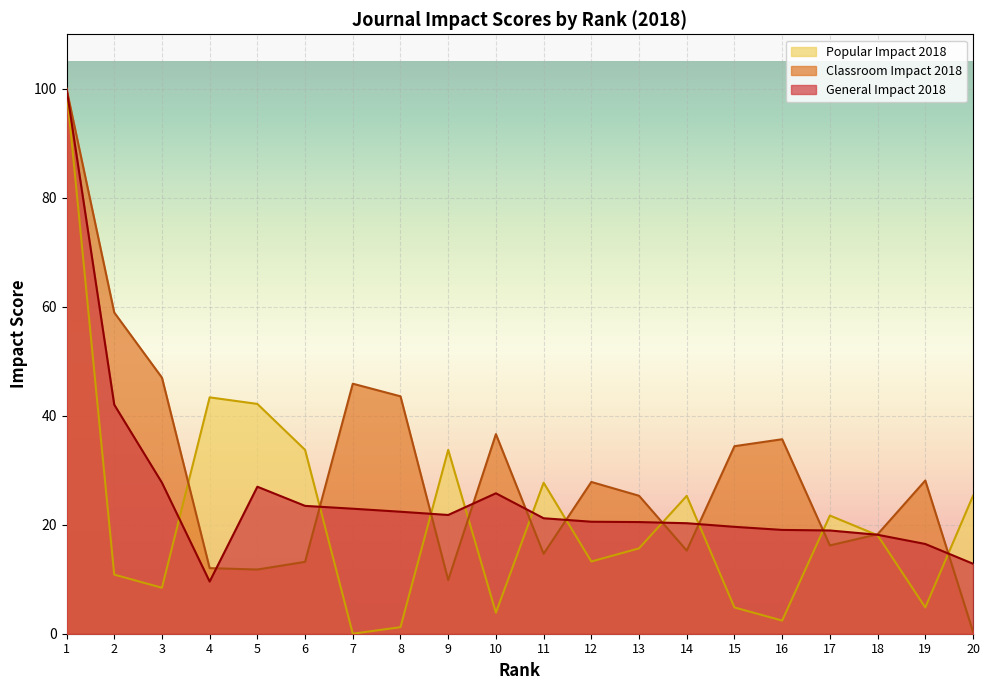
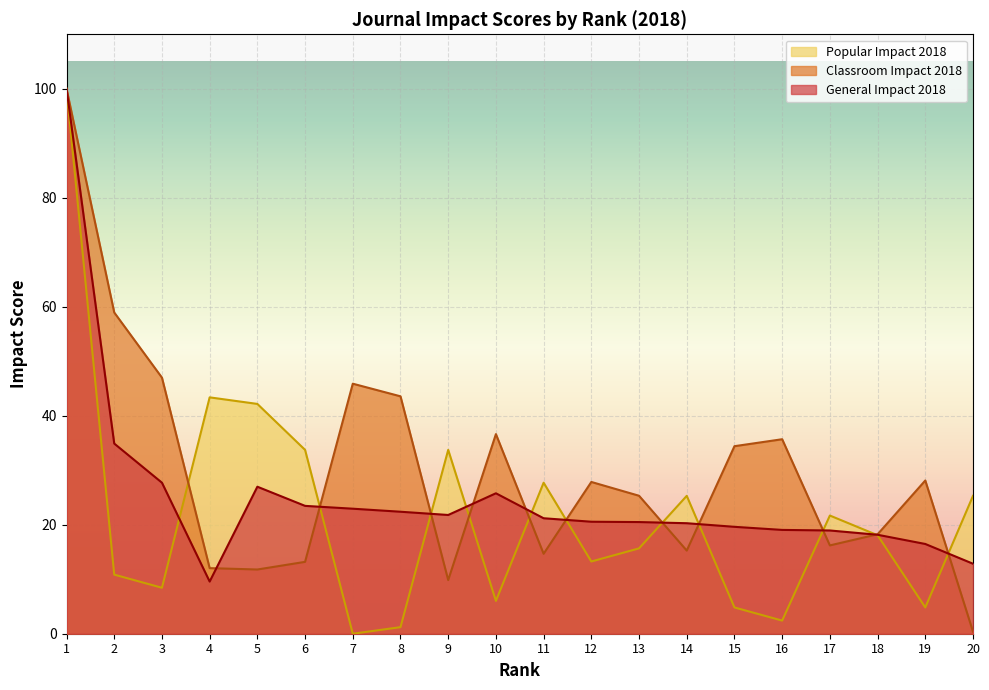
General Impact 2018, 2: 42 -> 35
Popular Impact 2018, 10: 4 -> 6
